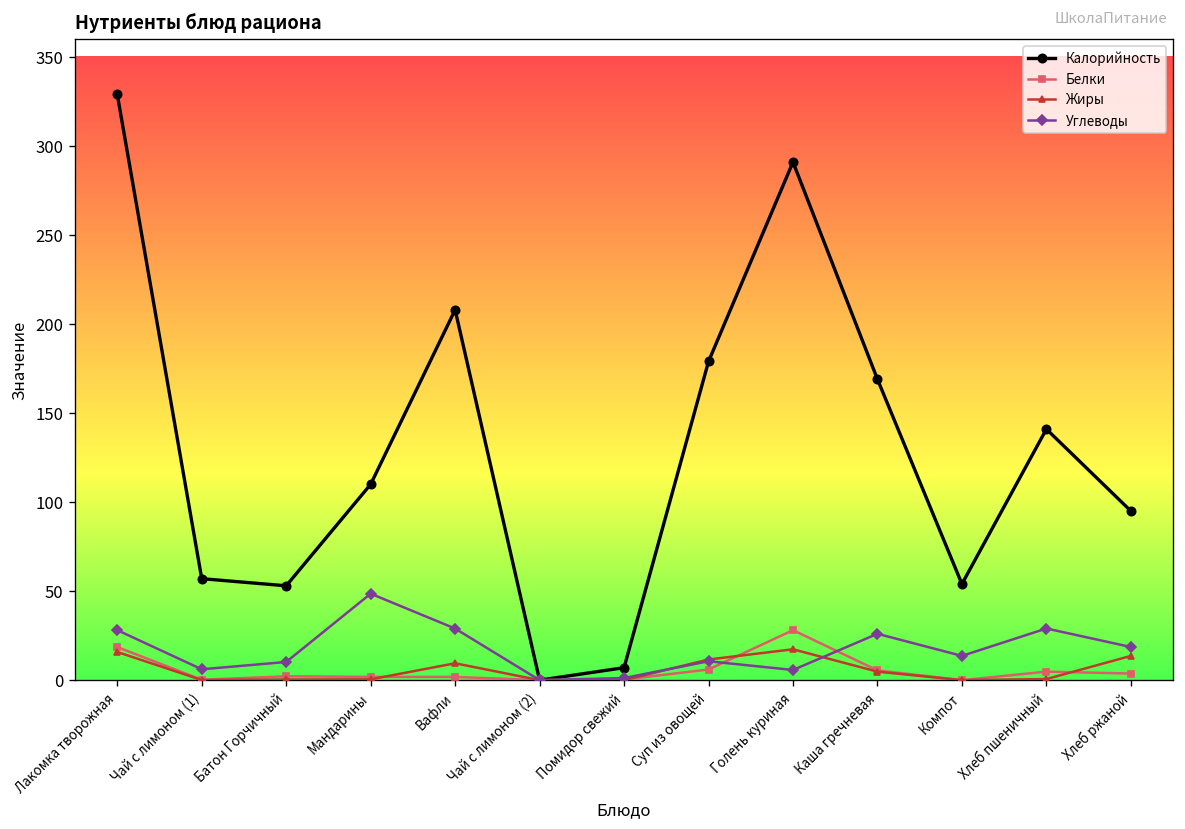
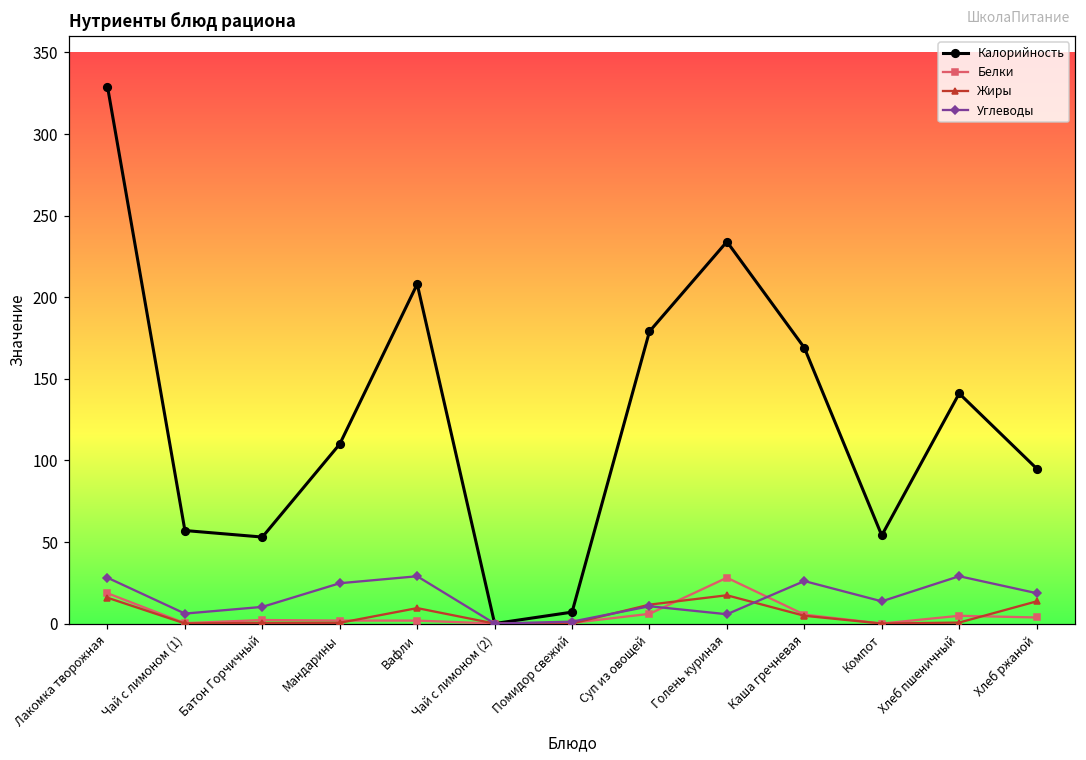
Углеводы, Мандарины: 49 -> 25
Калорийность, Голень куриная: 291 -> 234
